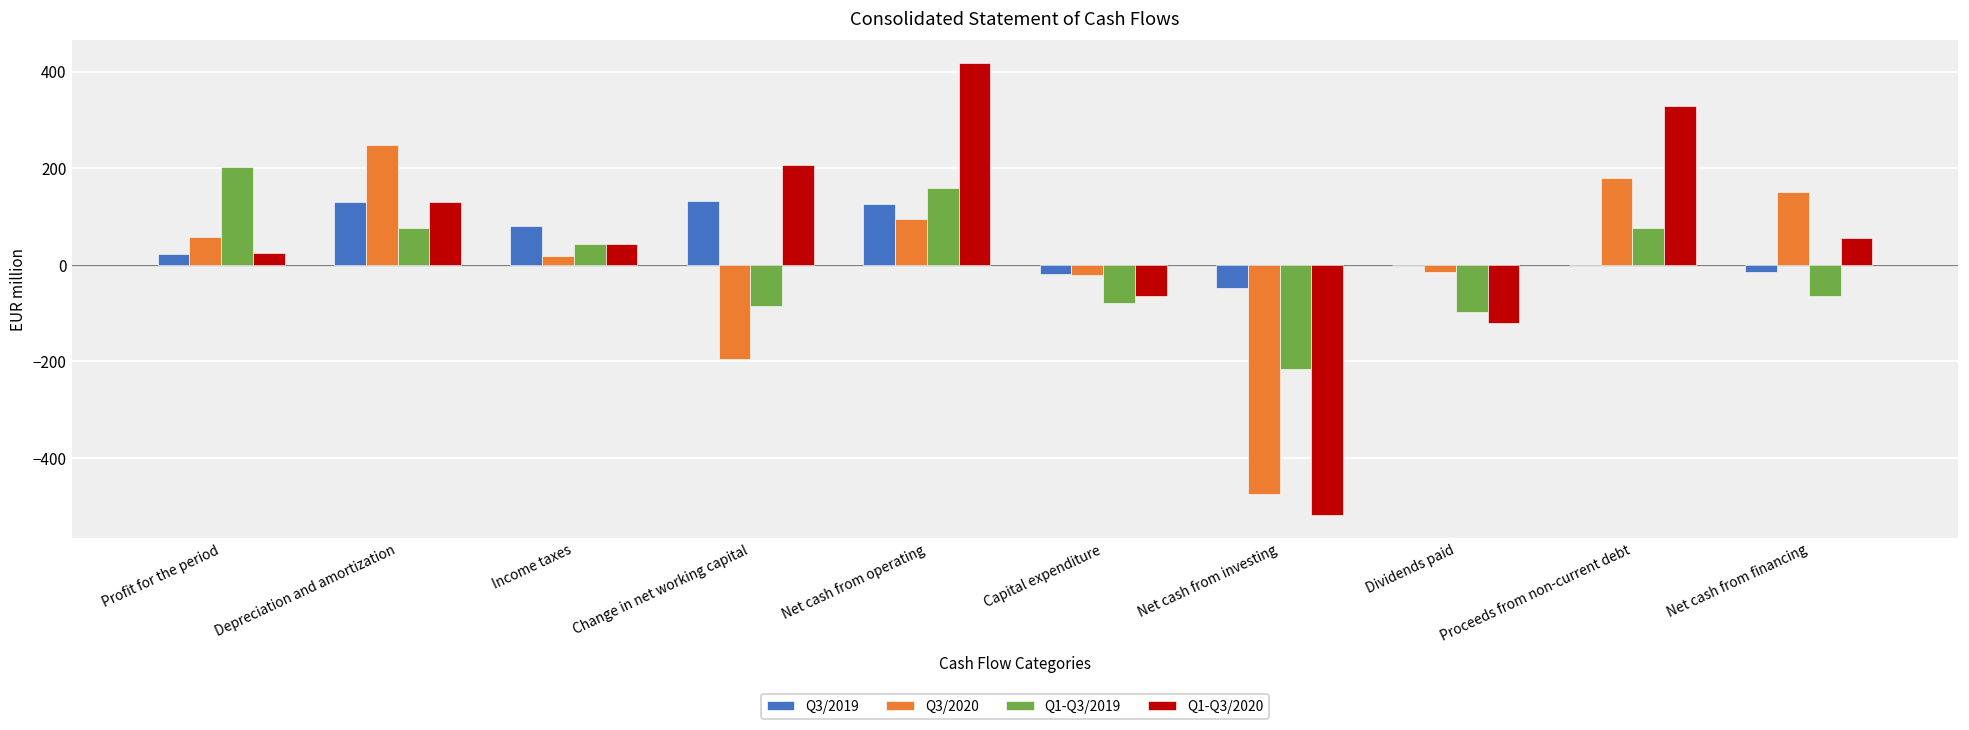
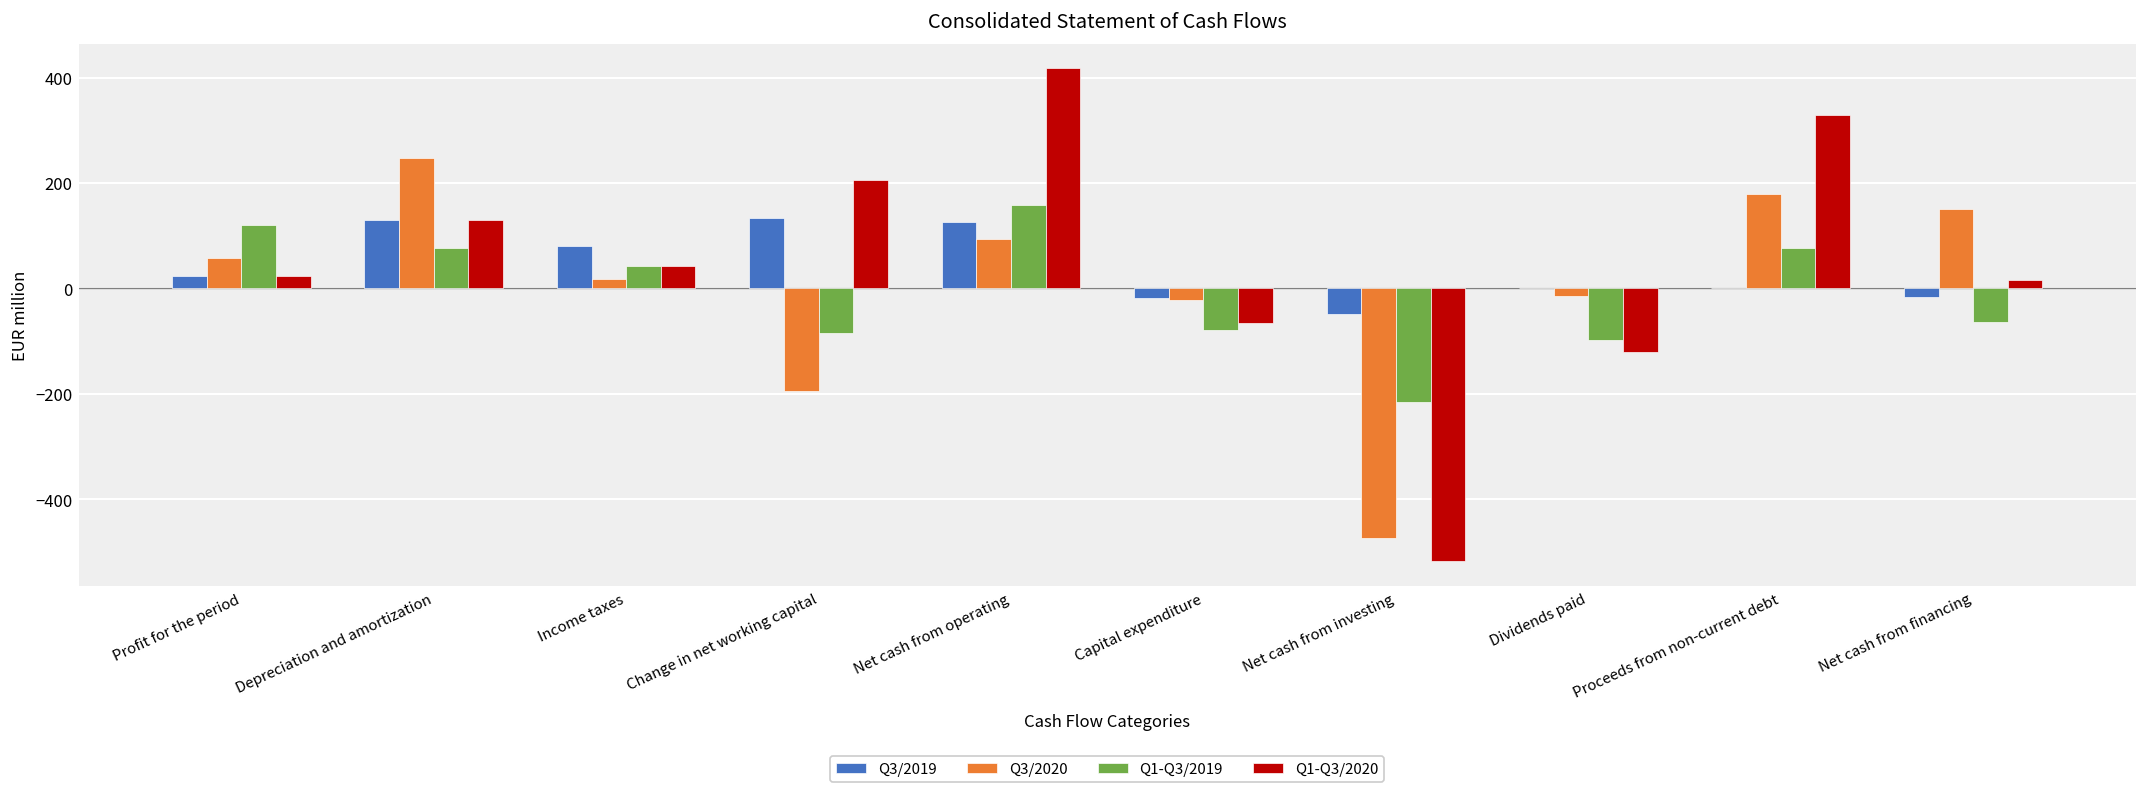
Q1-Q3/2019, Profit for the period: 200 -> 120
Q1-Q3/2020, Net cash from financing: 60 -> 20
